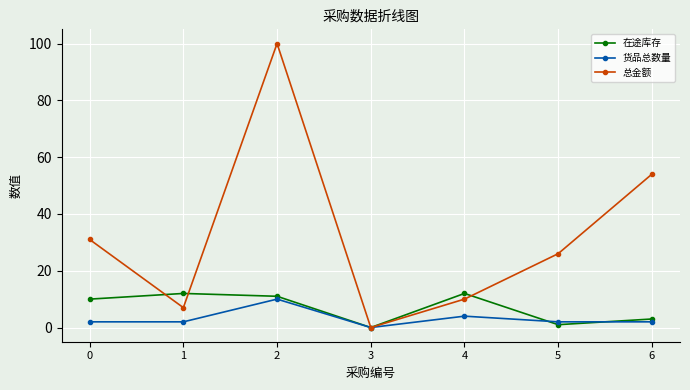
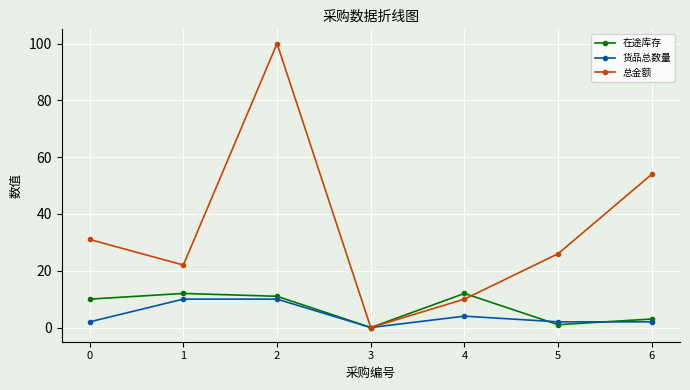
货品总数量, 1: 2 -> 10
总金额, 1: 7 -> 22
